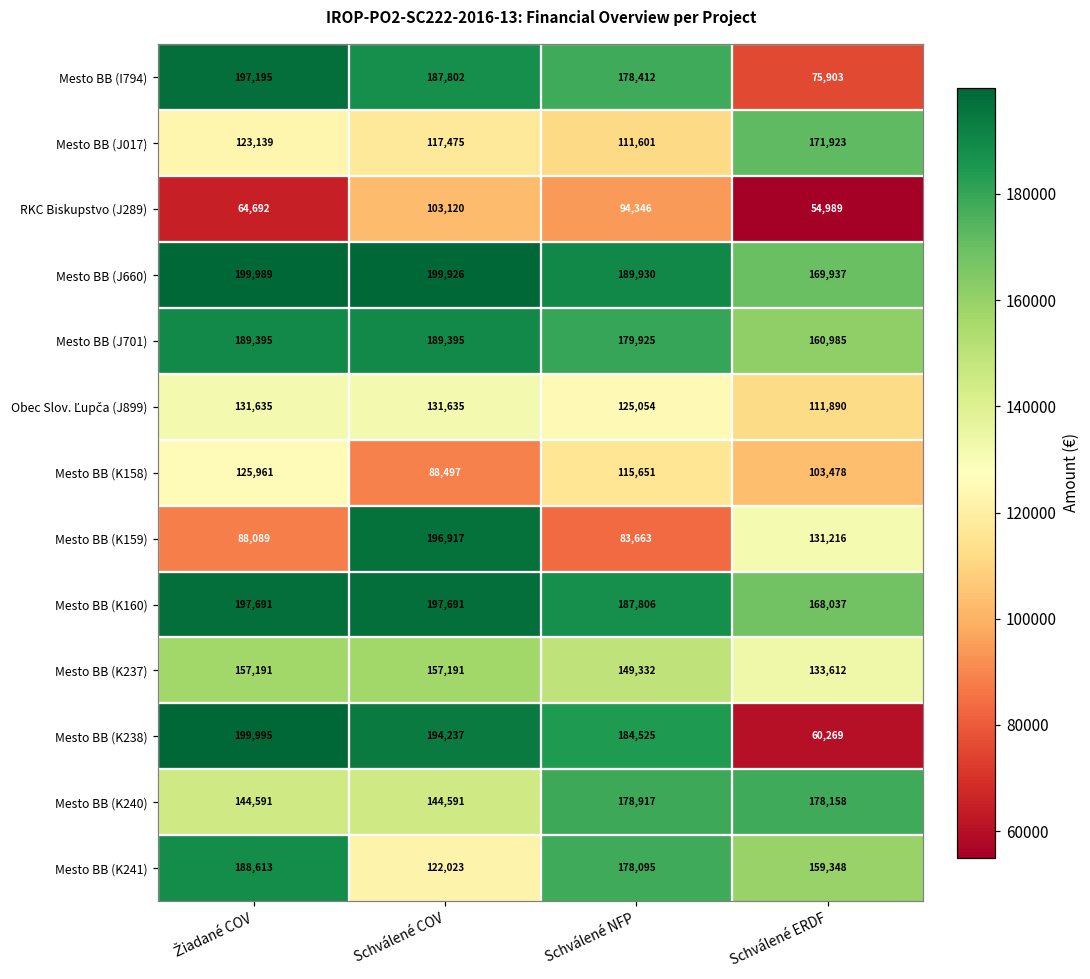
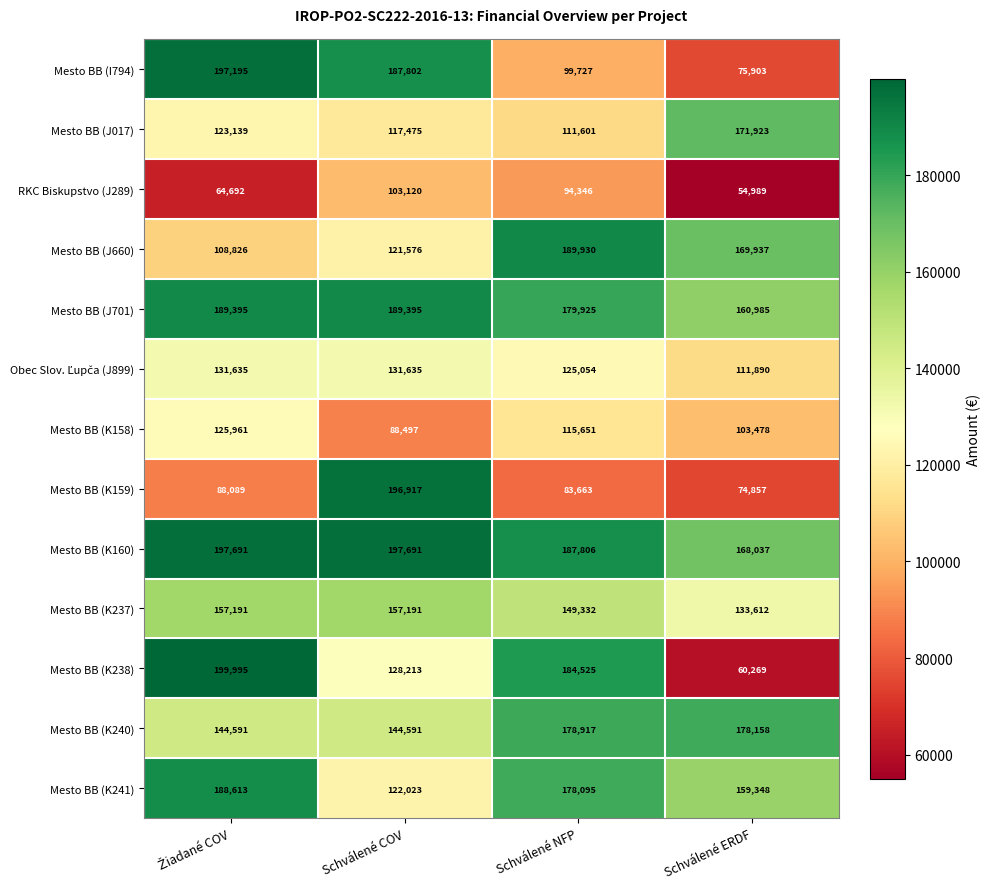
Mesto BB (I794), Schválené NFP: 178,412 -> 99,727
Mesto BB (J660), Žiadané COV: 199,989 -> 108,826
Mesto BB (J660), Schválené COV: 199,926 -> 121,576
Mesto BB (K159), Schválené ERDF: 131,216 -> 74,857
Mesto BB (K238), Schválené COV: 194,237 -> 128,213
